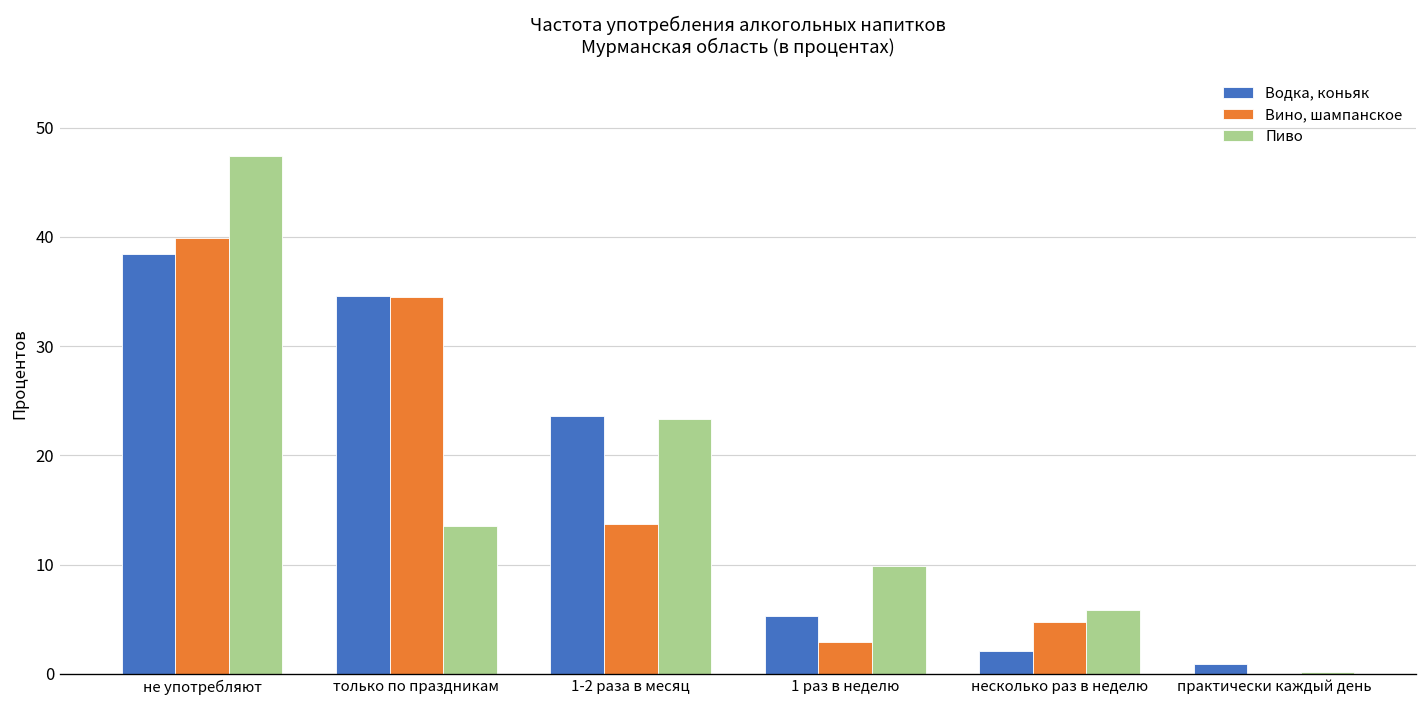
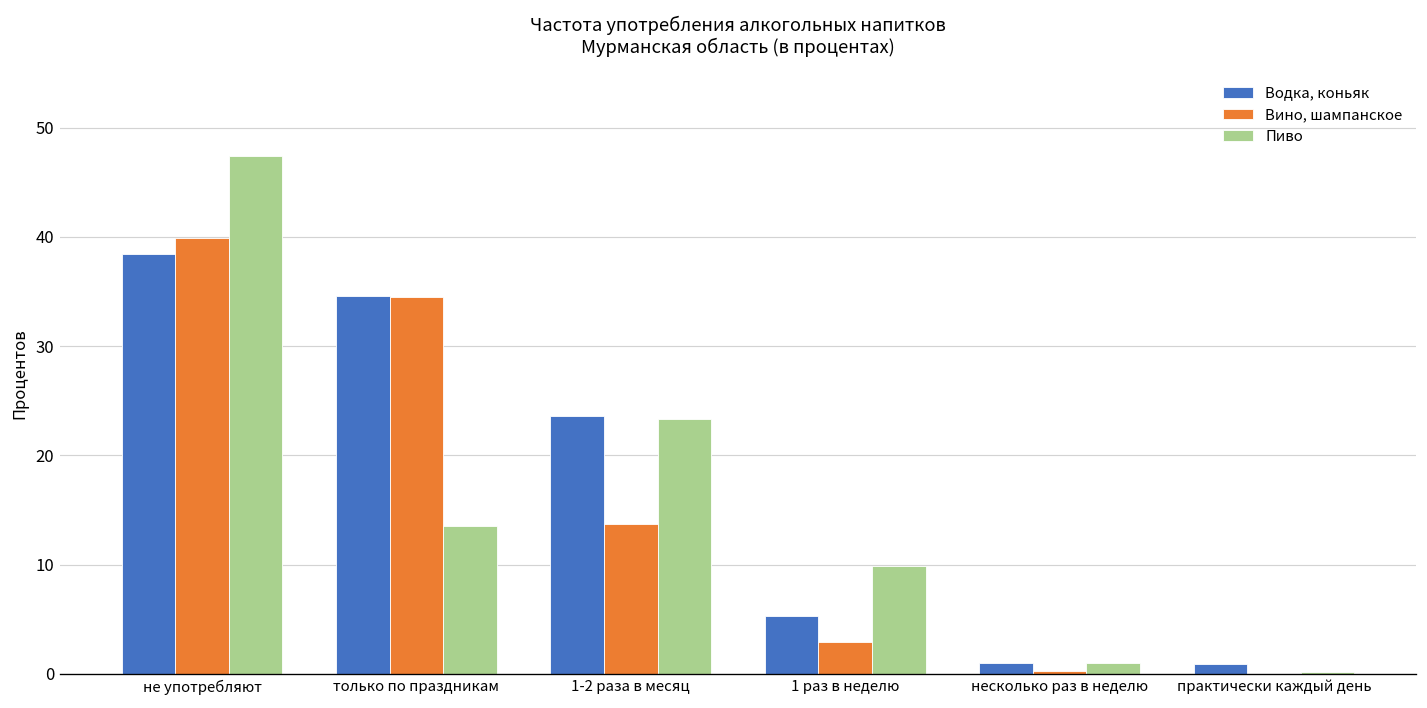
Водка, коньяк, несколько раз в неделю: 2 -> 1
Вино, шампанское, несколько раз в неделю: 5 -> 0
Пиво, несколько раз в неделю: 6 -> 1
